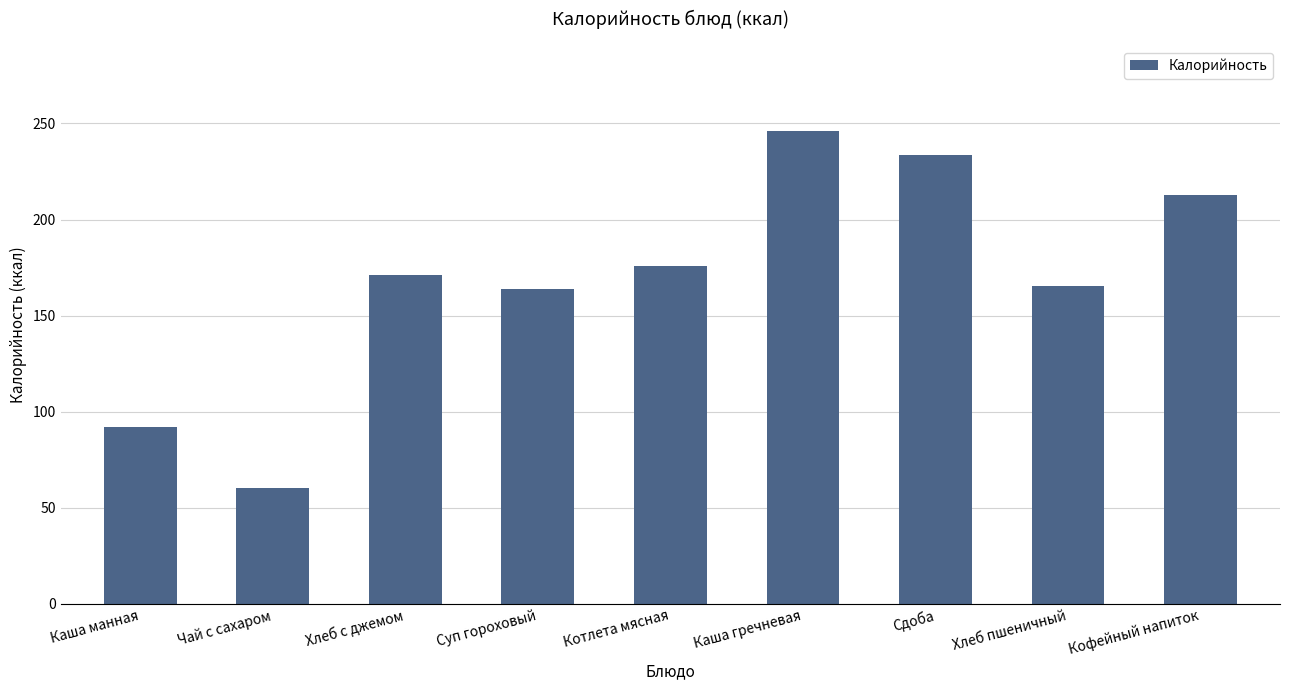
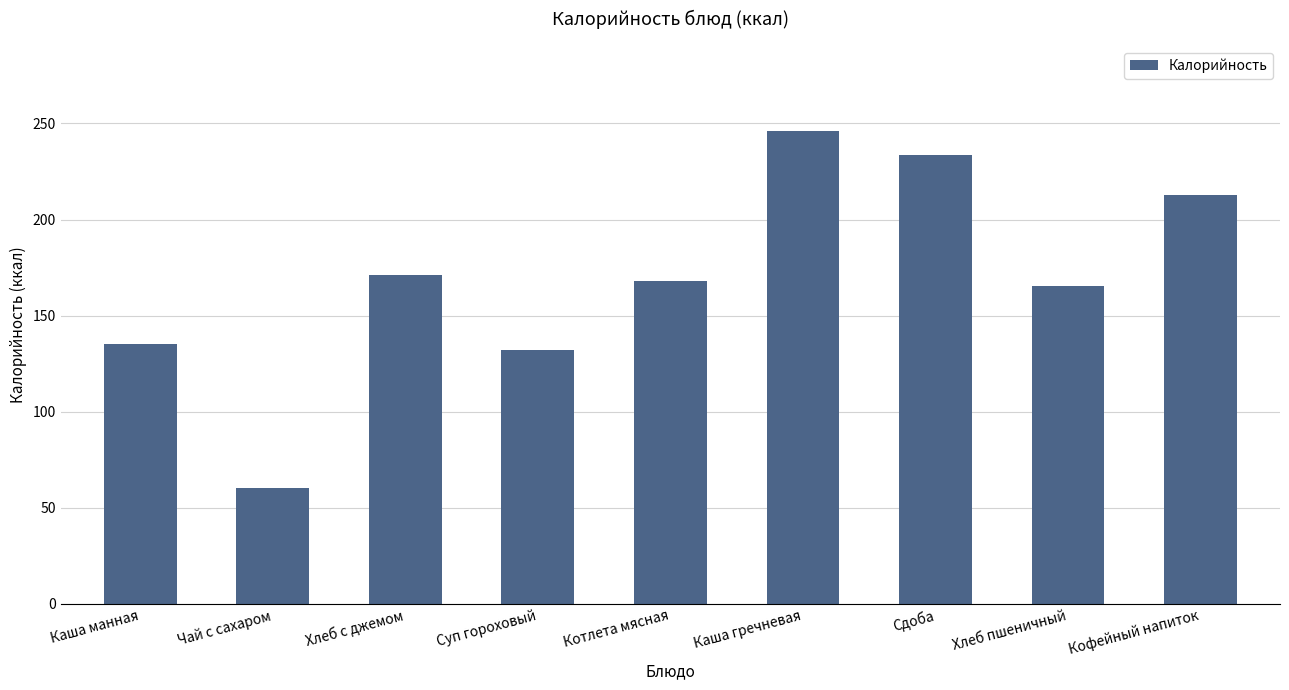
Каша манная: 92 -> 135
Суп гороховый: 164 -> 132
Котлета мясная: 176 -> 168
